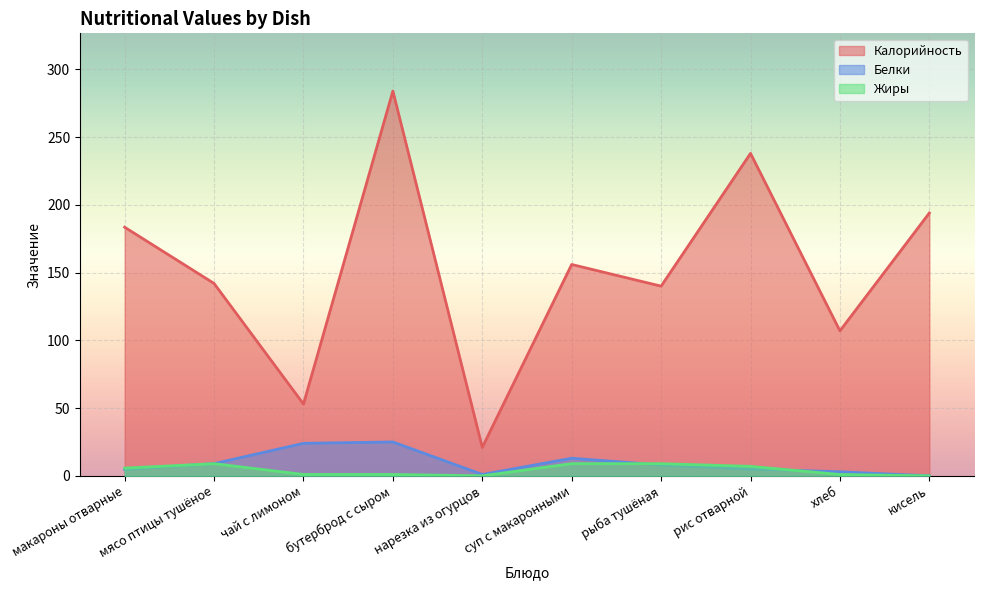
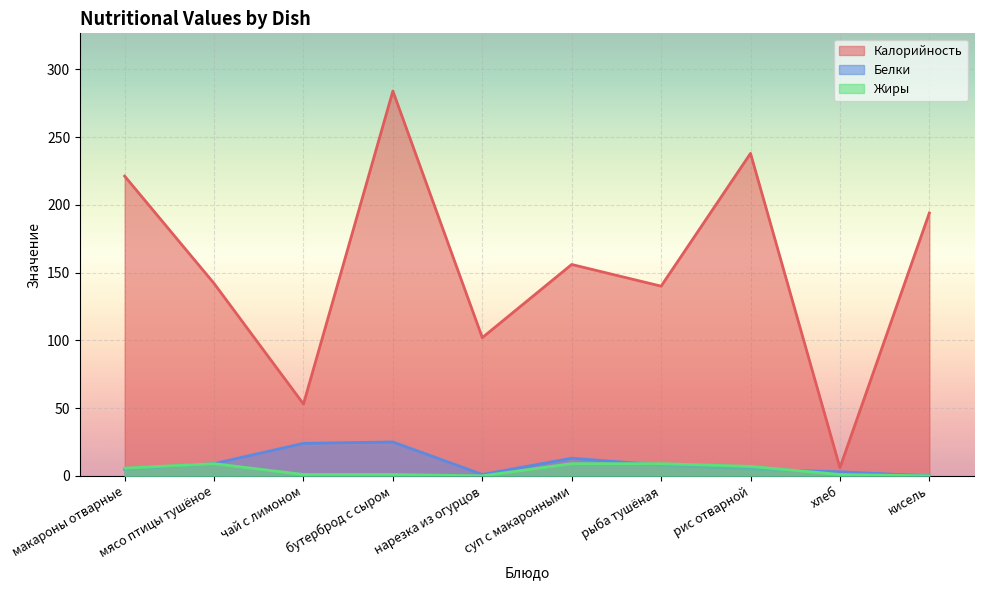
Калорийность, макароны отварные: 184 -> 221
Калорийность, нарезка из огурцов: 21 -> 102
Калорийность, хлеб: 107 -> 6
